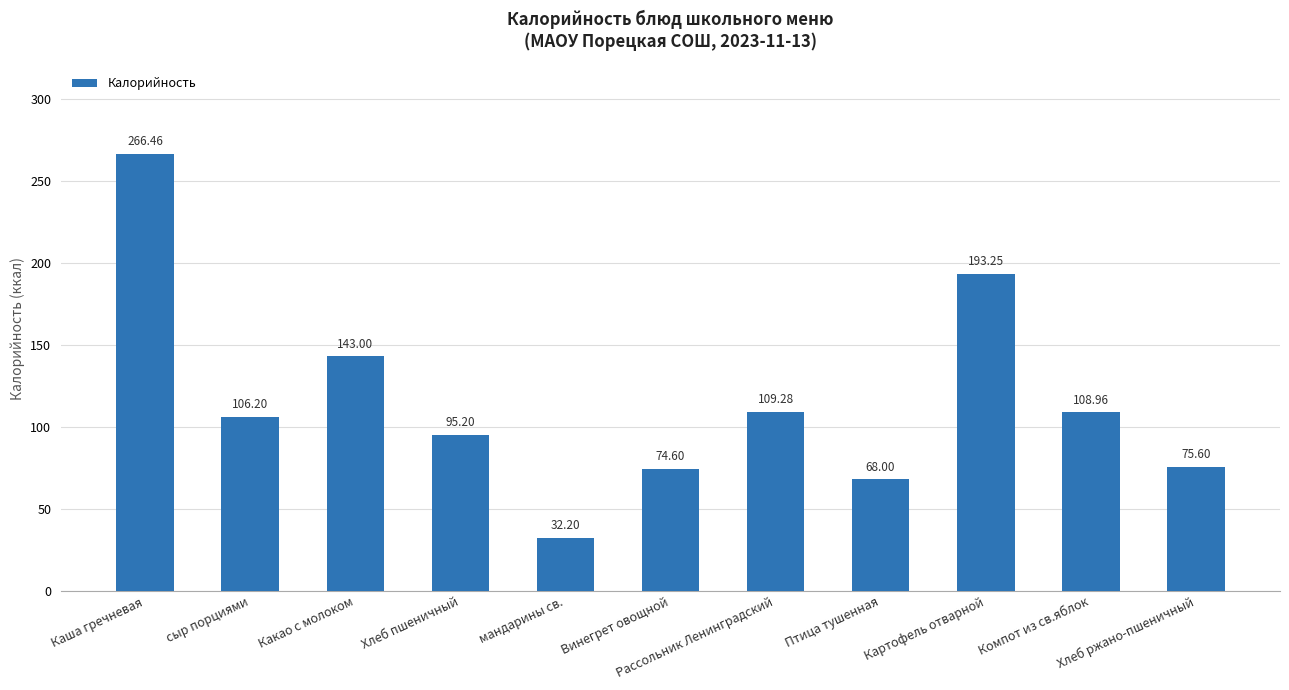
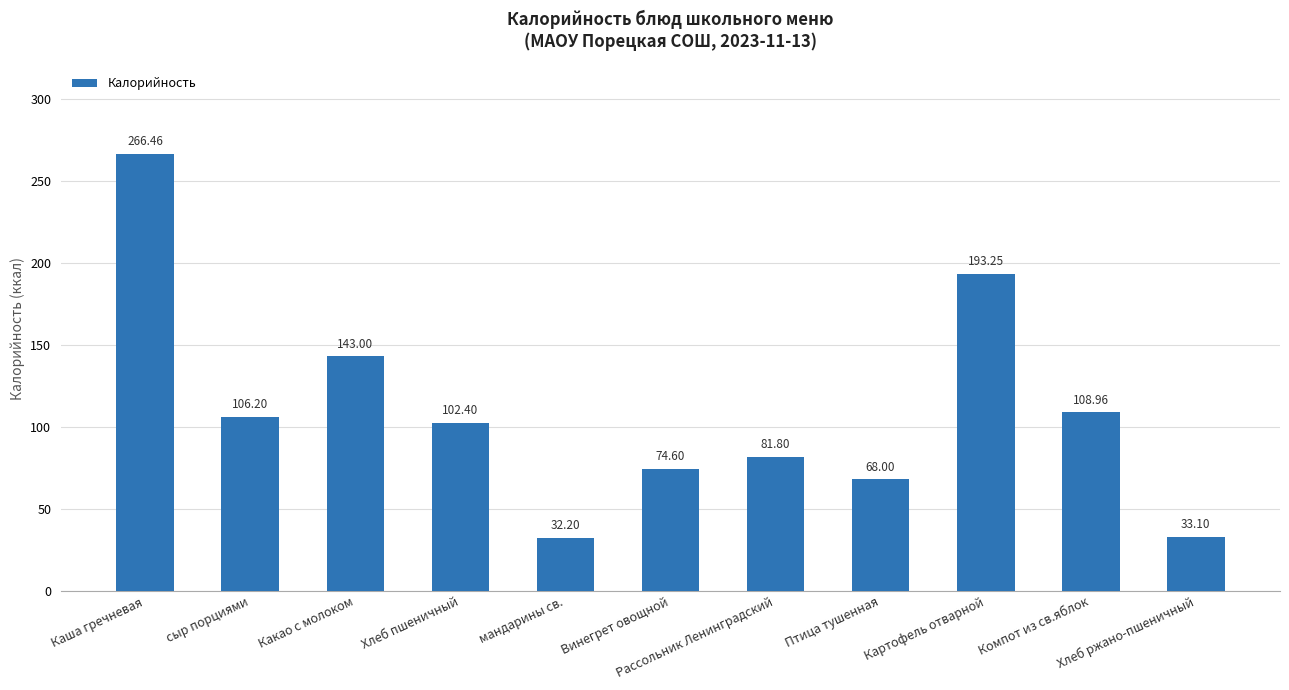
Хлеб пшеничный: 95.20 -> 102.40
Рассольник Ленинградский: 109.28 -> 81.80
Хлеб ржано-пшеничный: 75.60 -> 33.10
